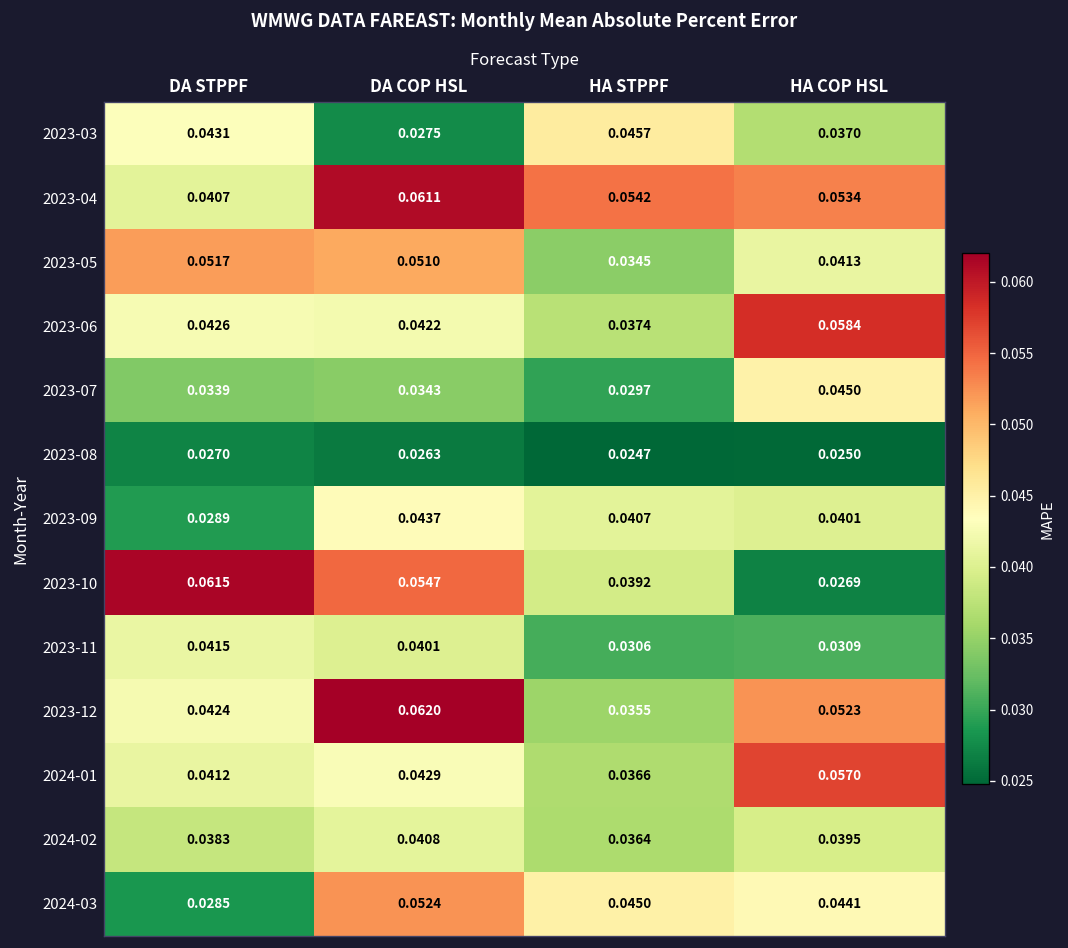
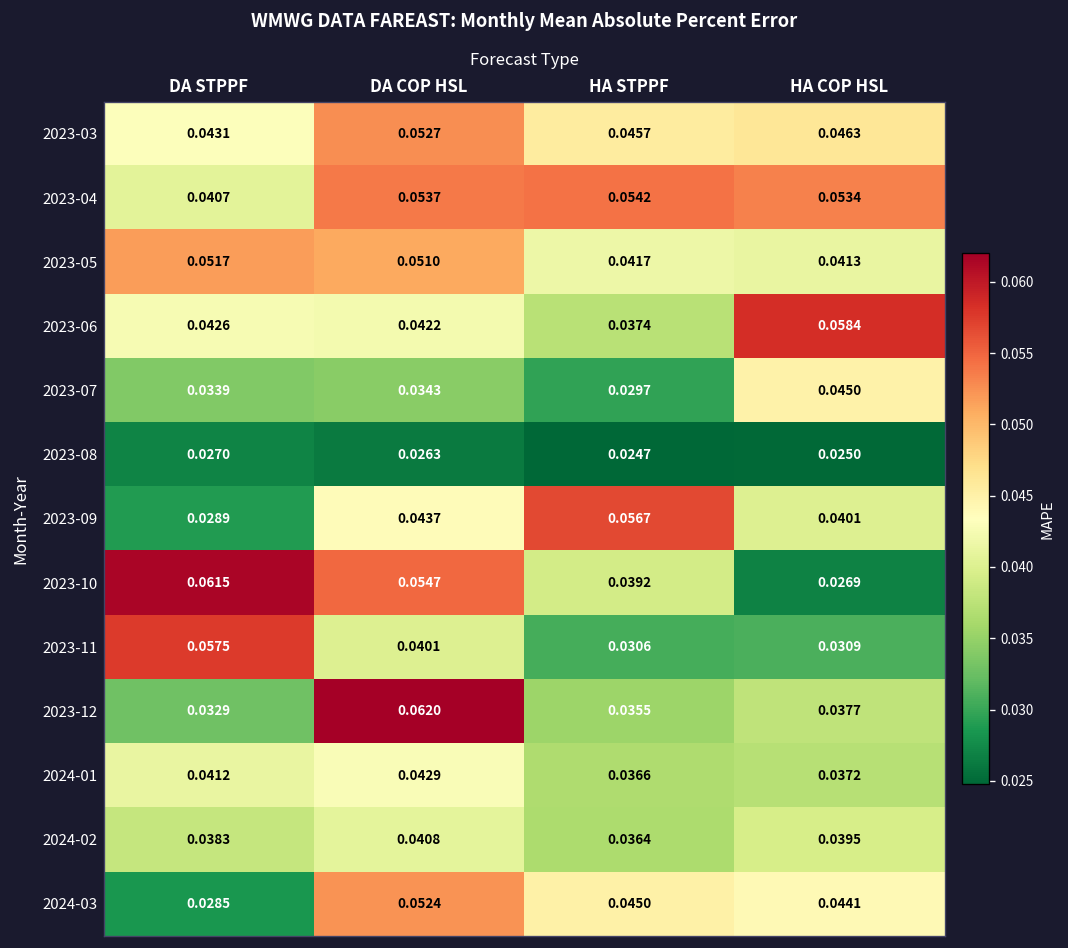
2023-03, DA COP HSL: 0.0275 -> 0.0527
2023-03, HA COP HSL: 0.0370 -> 0.0463
2023-04, DA COP HSL: 0.0611 -> 0.0537
2023-05, HA STPPF: 0.0345 -> 0.0417
2023-09, HA STPPF: 0.0407 -> 0.0567
2023-11, DA STPPF: 0.0415 -> 0.0575
2023-12, DA STPPF: 0.0424 -> 0.0329
2023-12, HA COP HSL: 0.0523 -> 0.0377
2024-01, HA COP HSL: 0.0570 -> 0.0372
